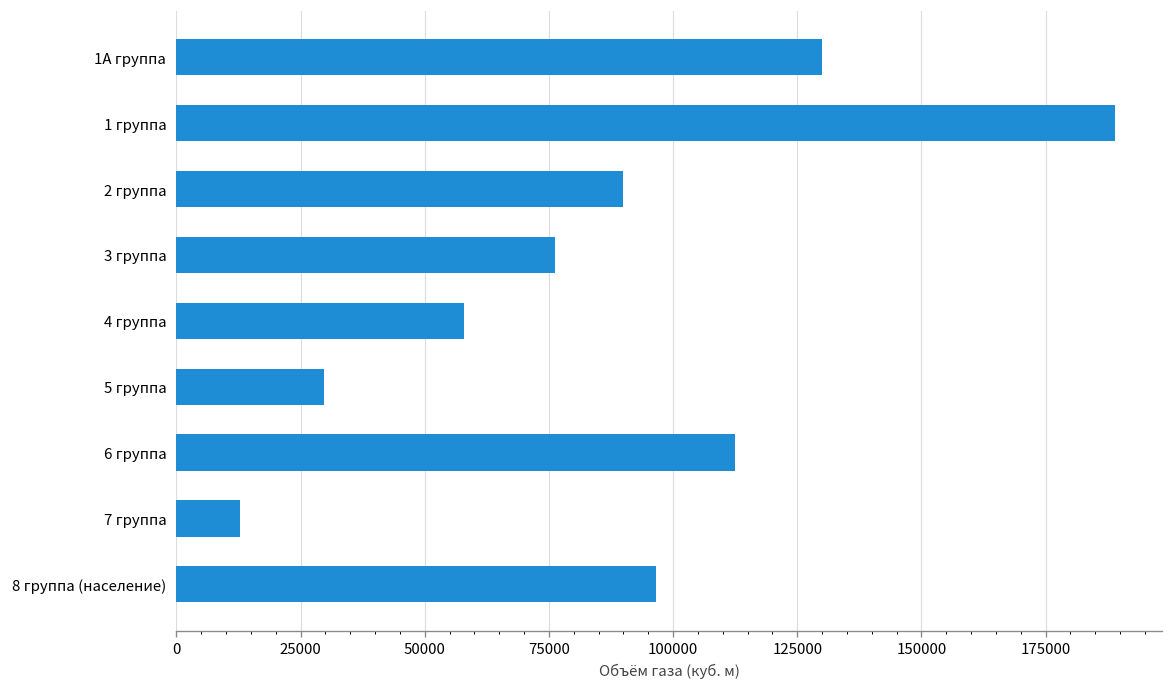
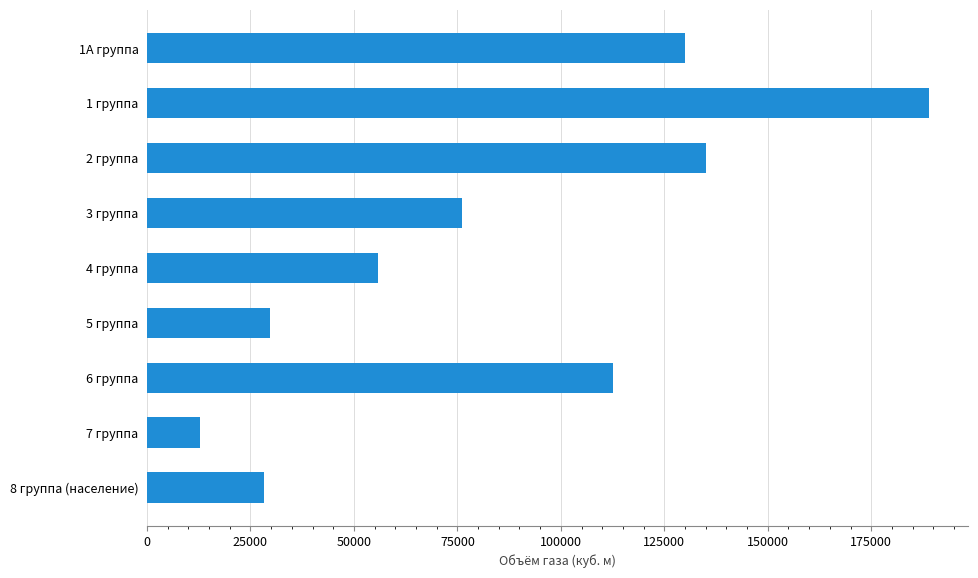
2 группа: 90000 -> 135000
4 группа: 58000 -> 56000
8 группа (население): 97000 -> 28000
